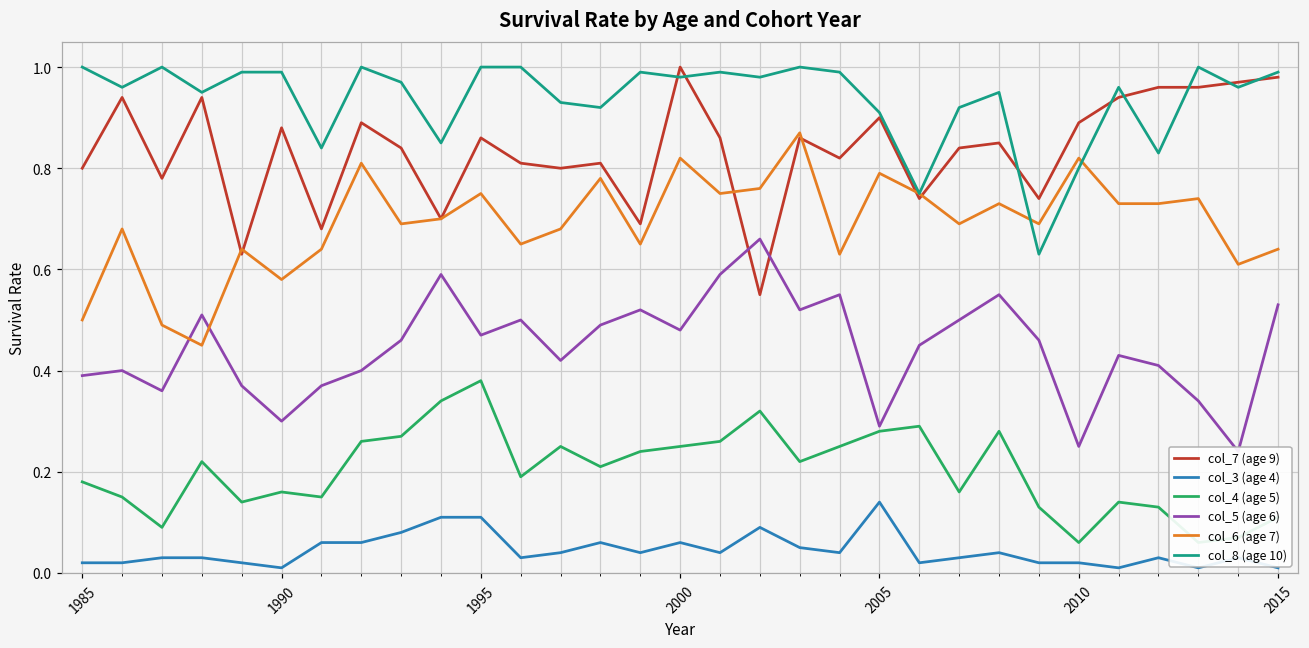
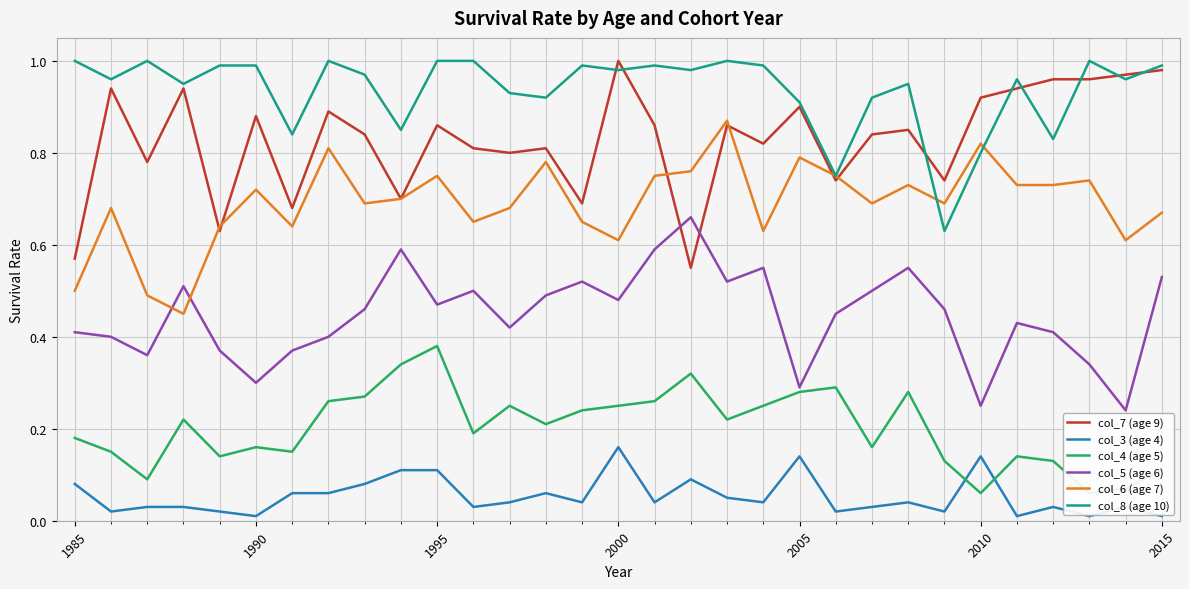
col_7 (age 9), 1985: 0.80 -> 0.57
col_3 (age 4), 1985: 0.02 -> 0.08
col_5 (age 6), 1985: 0.39 -> 0.41
col_6 (age 7), 1990: 0.58 -> 0.72
col_3 (age 4), 2000: 0.06 -> 0.16
col_6 (age 7), 2000: 0.82 -> 0.61
col_7 (age 9), 2010: 0.89 -> 0.92
col_3 (age 4), 2010: 0.02 -> 0.14
col_6 (age 7), 2015: 0.64 -> 0.67
